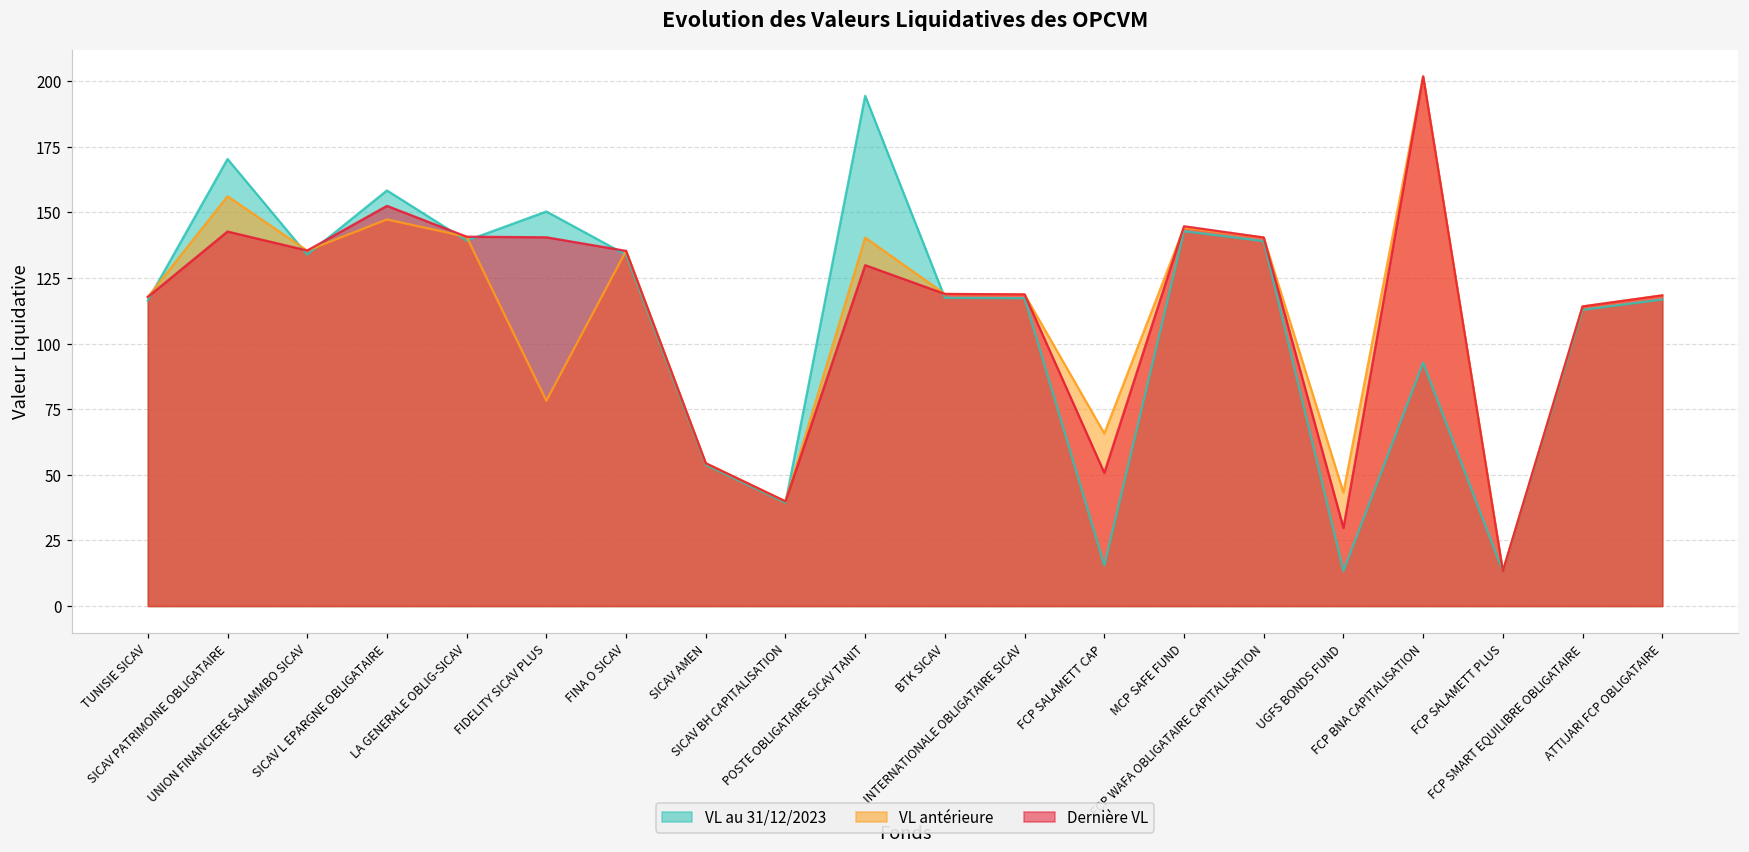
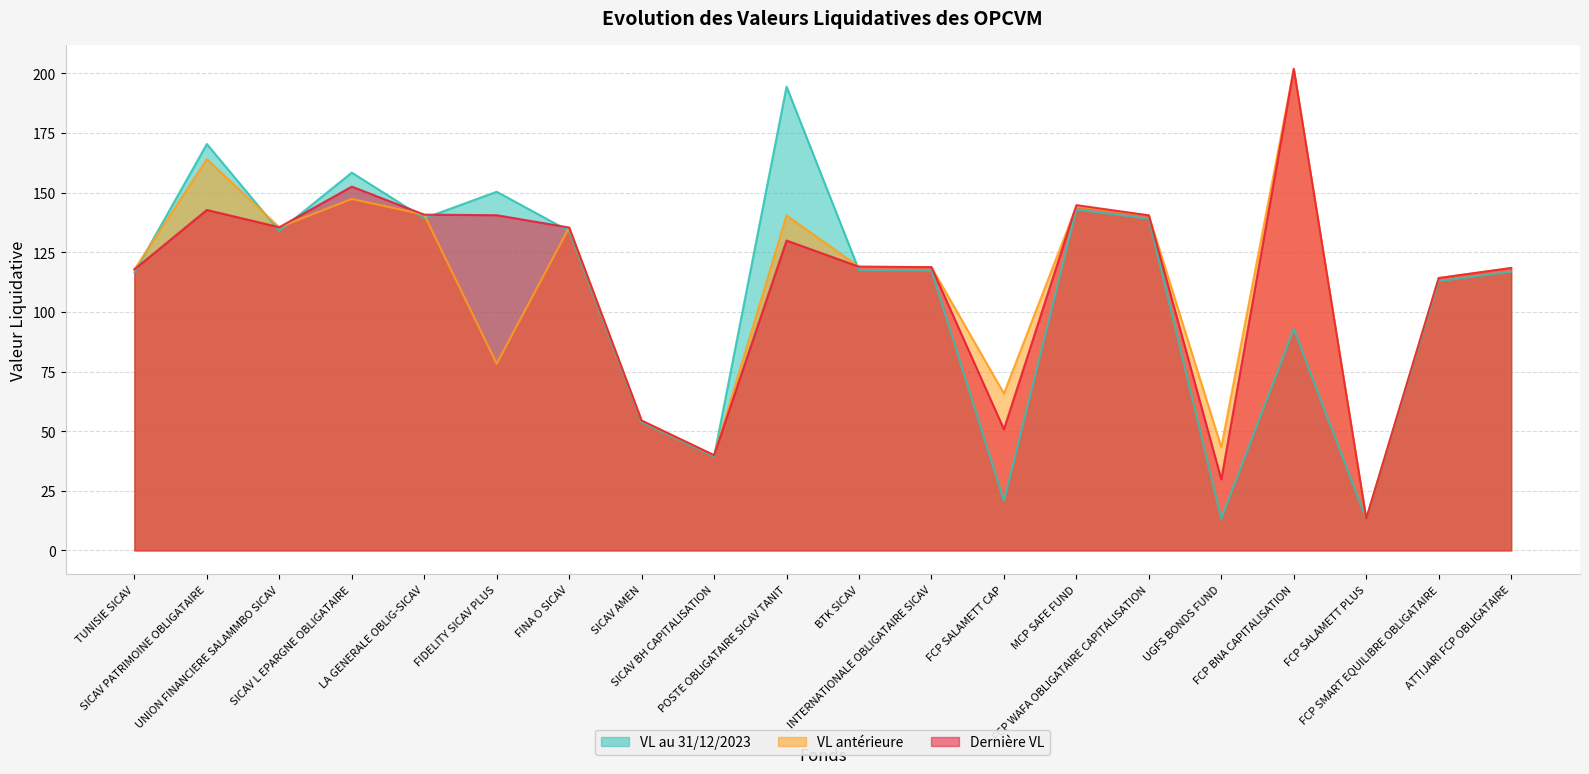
VL antérieure, SICAV PATRIMOINE OBLIGATAIRE: 156 -> 164
VL au 31/12/2023, FCP SALAMETT CAP: 15 -> 21
